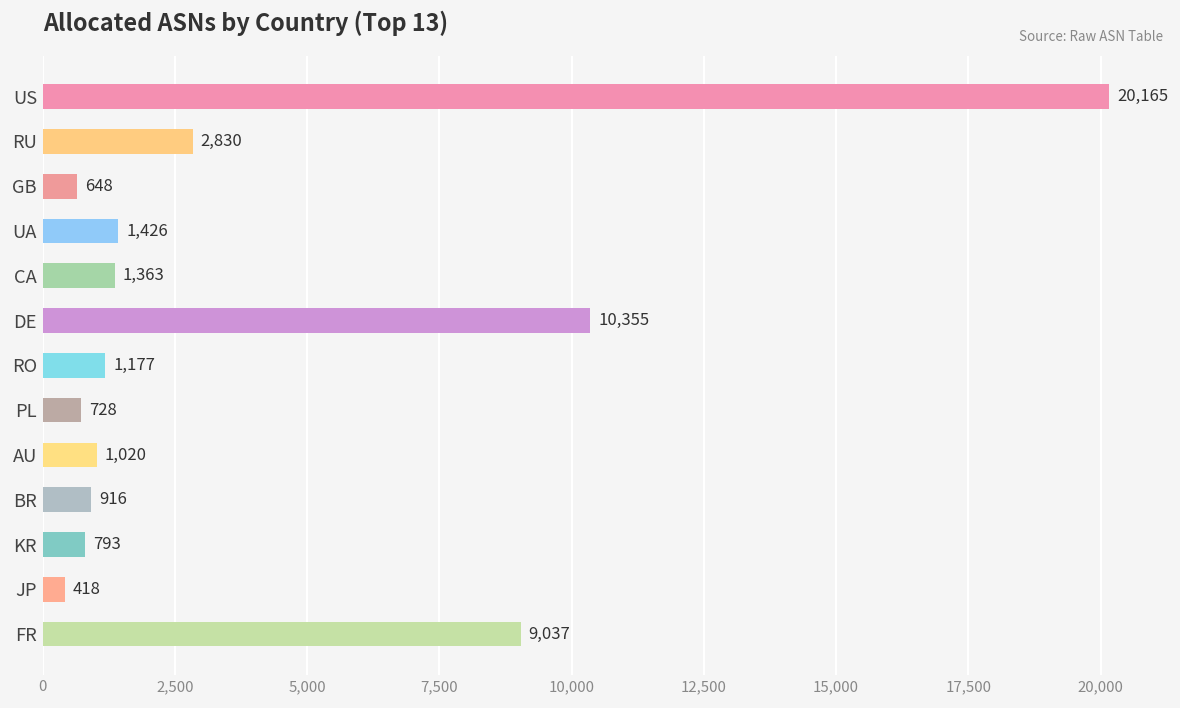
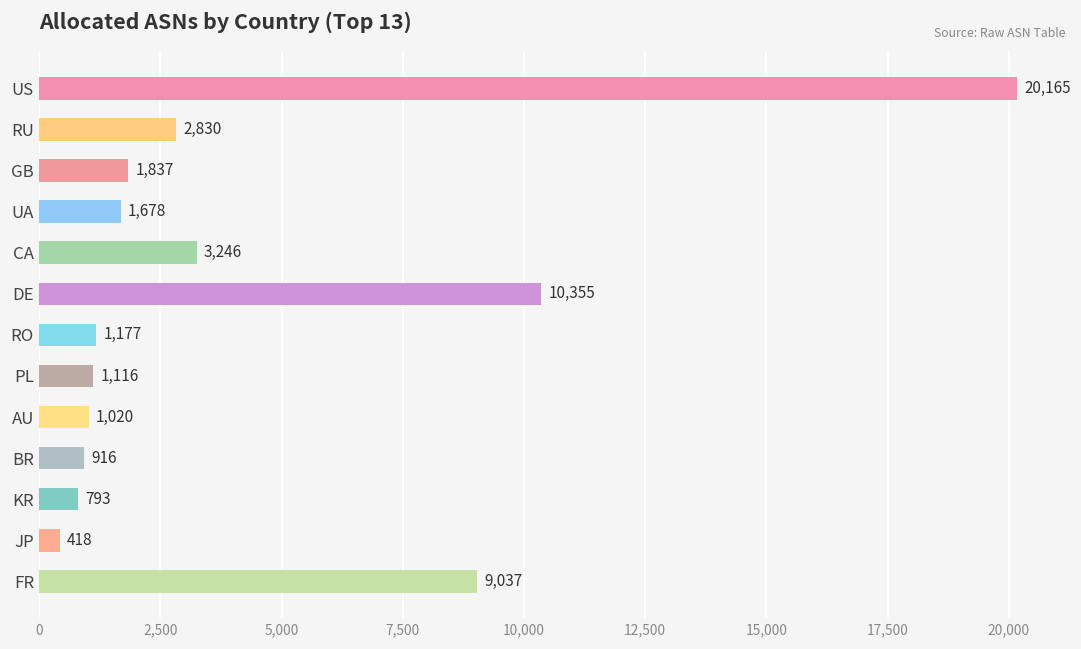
GB: 648 -> 1,837
UA: 1,426 -> 1,678
CA: 1,363 -> 3,246
PL: 728 -> 1,116
